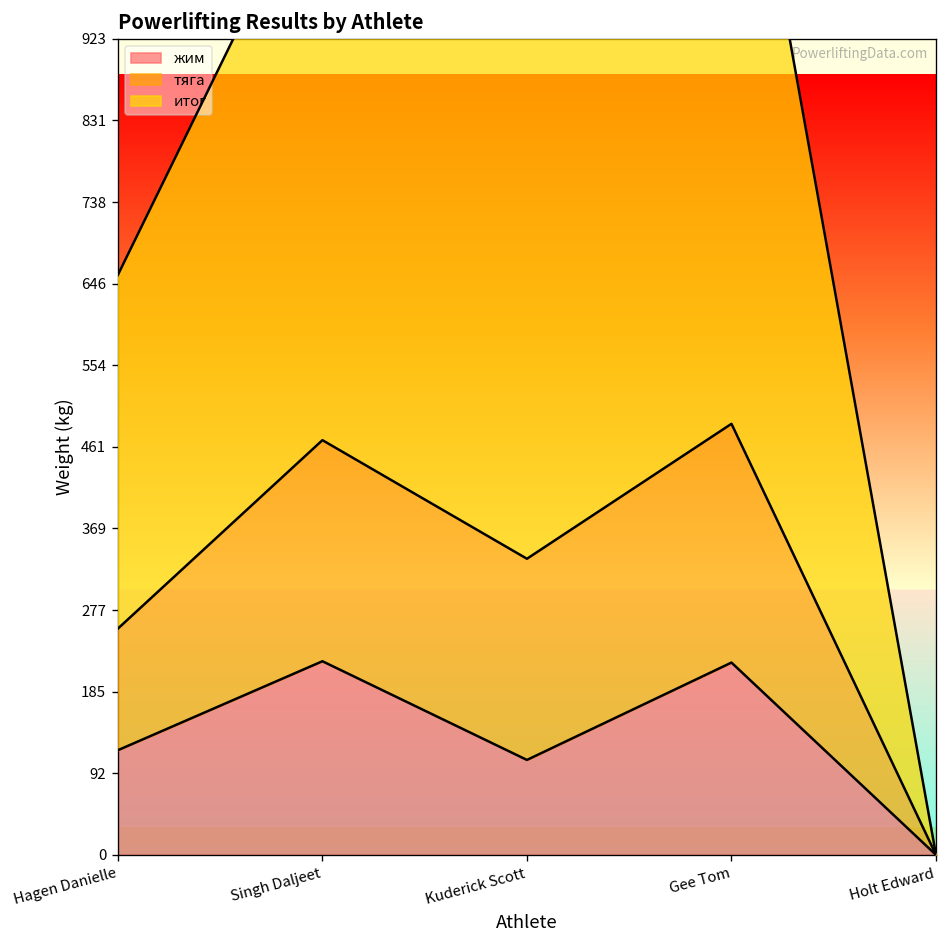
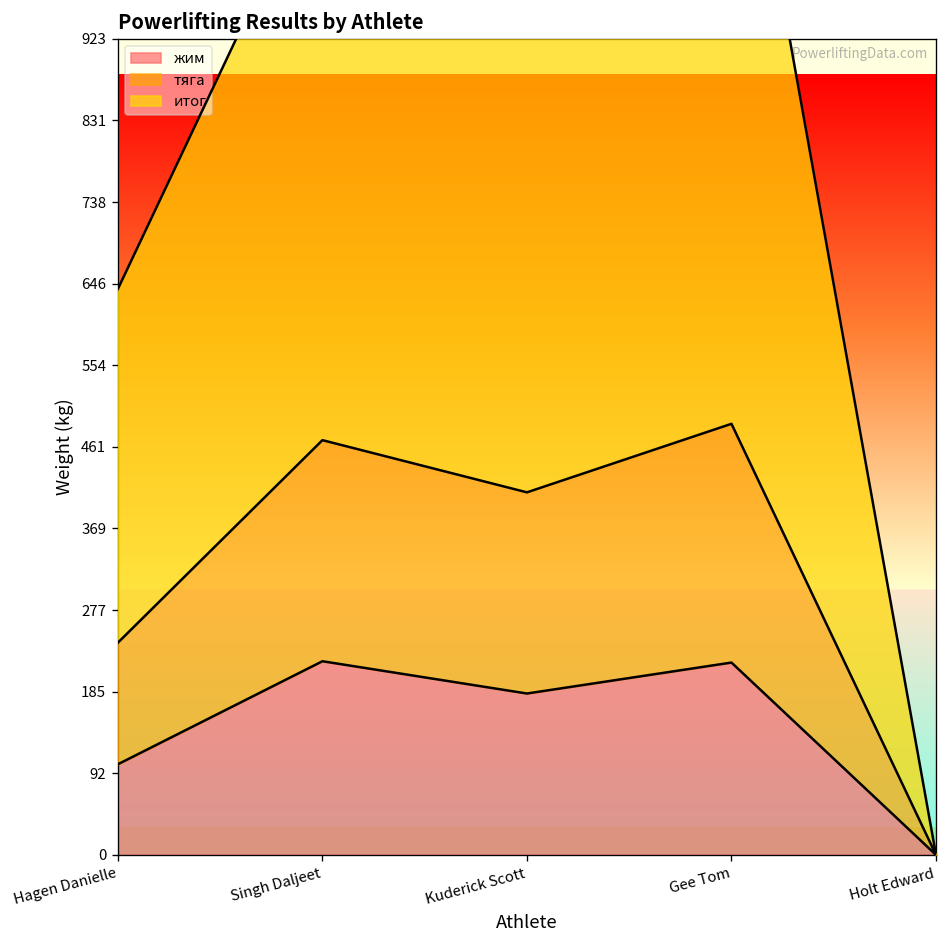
жим, Hagen Danielle: 120 -> 100
жим, Kuderick Scott: 110 -> 180
